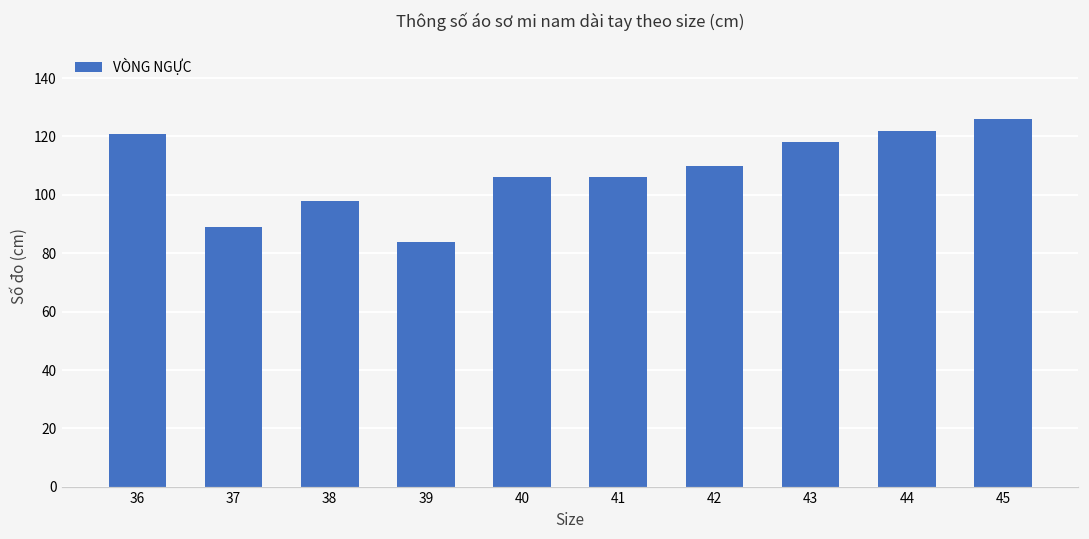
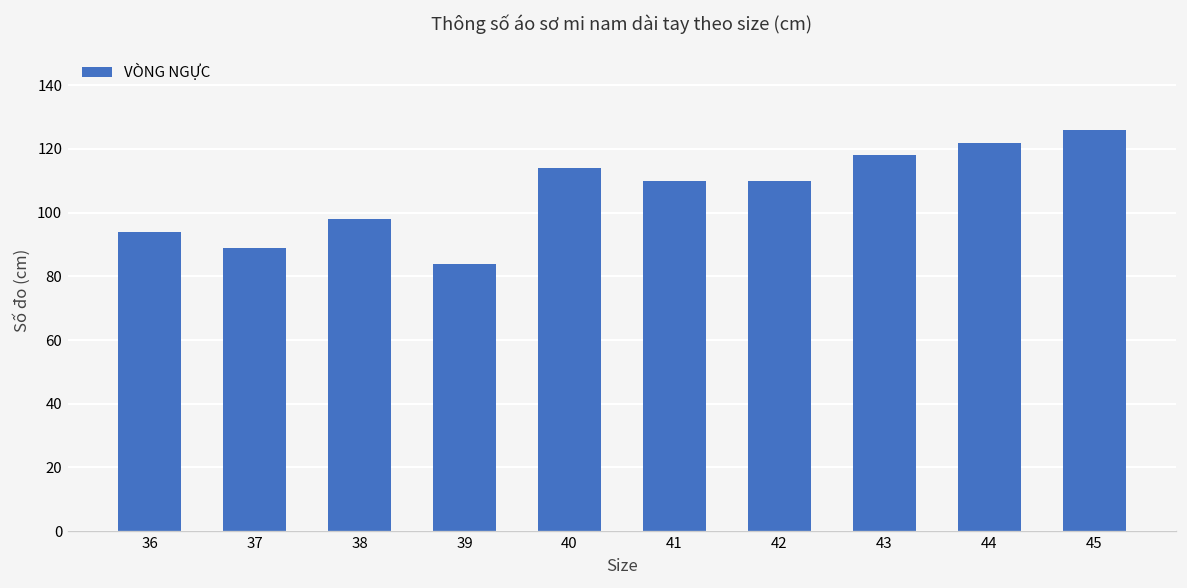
36: 121 -> 94
40: 106 -> 114
41: 106 -> 110
